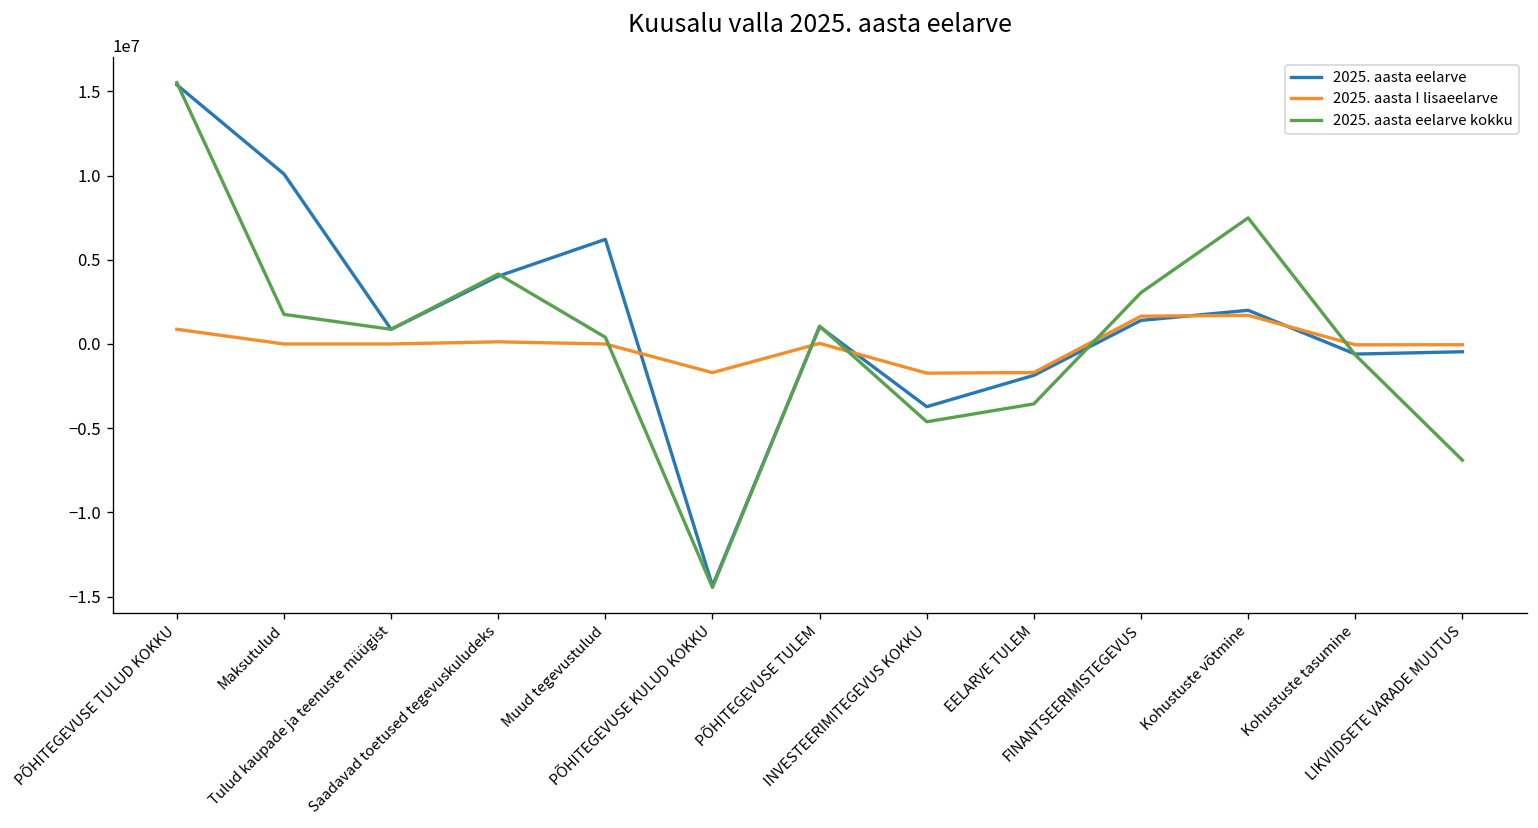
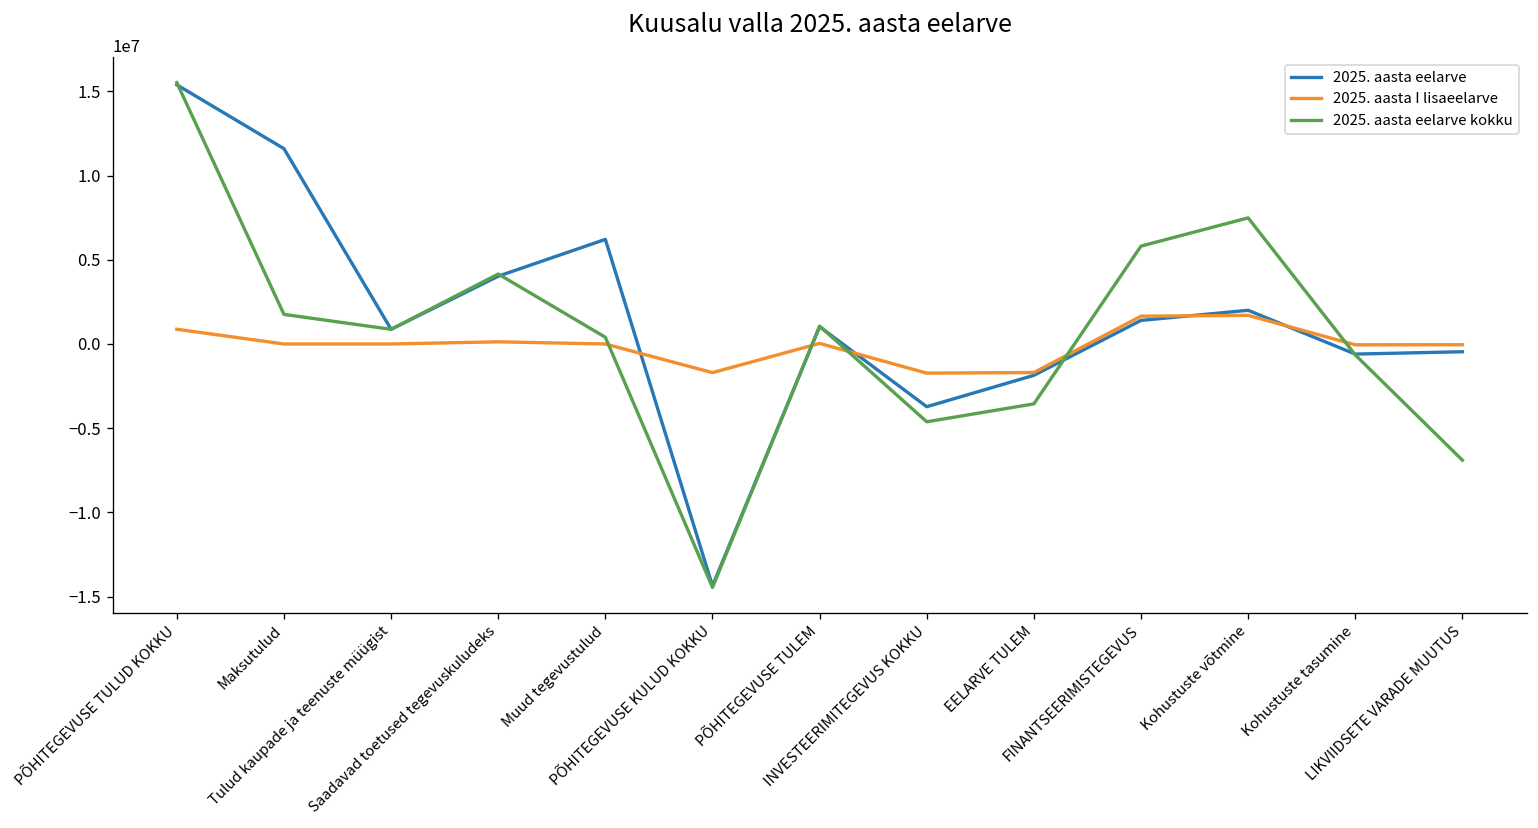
2025. aasta eelarve, Maksutulud: 10100000 -> 11600000
2025. aasta eelarve kokku, FINANTSEERIMISTEGEVUS: 3100000 -> 5800000
